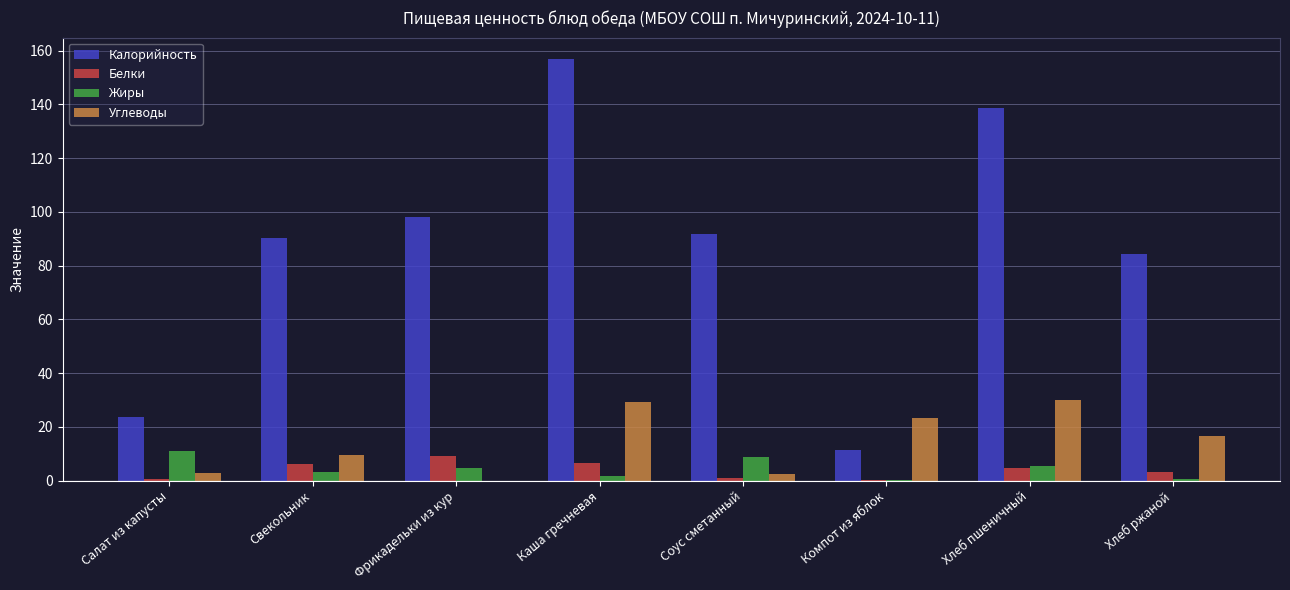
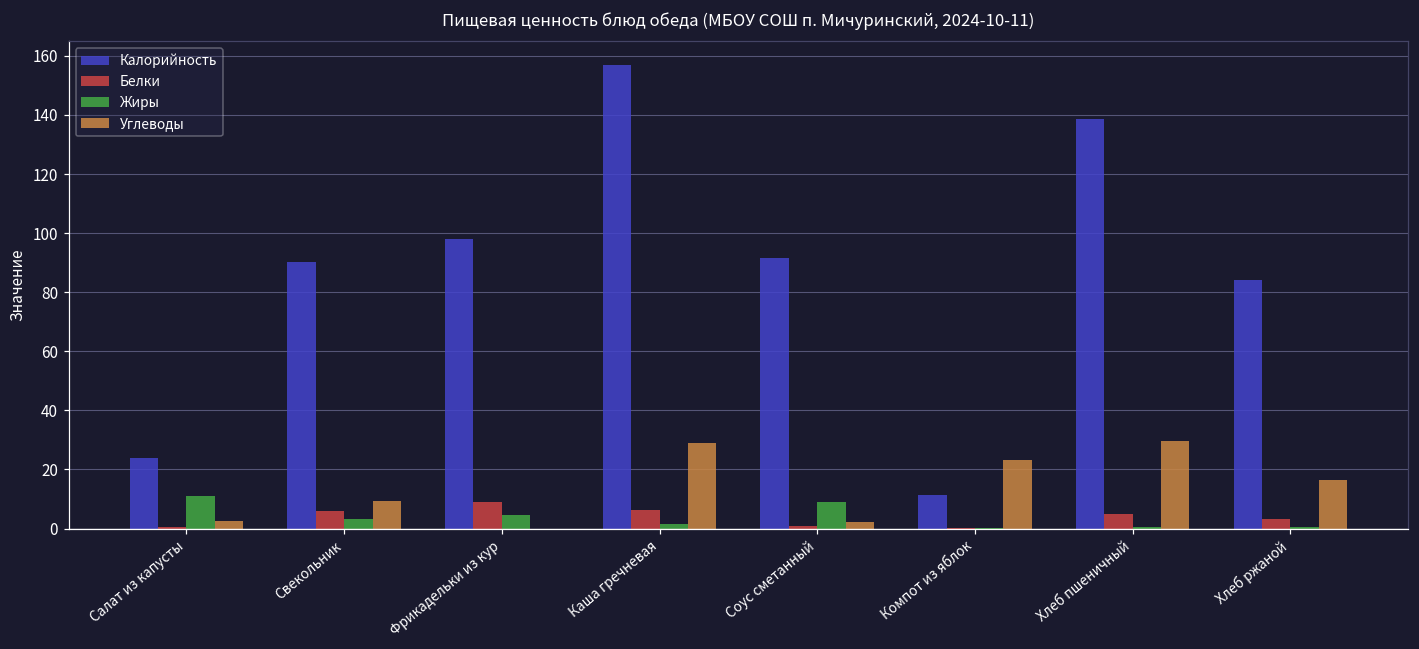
Жиры, Хлеб пшеничный: 5 -> 1
